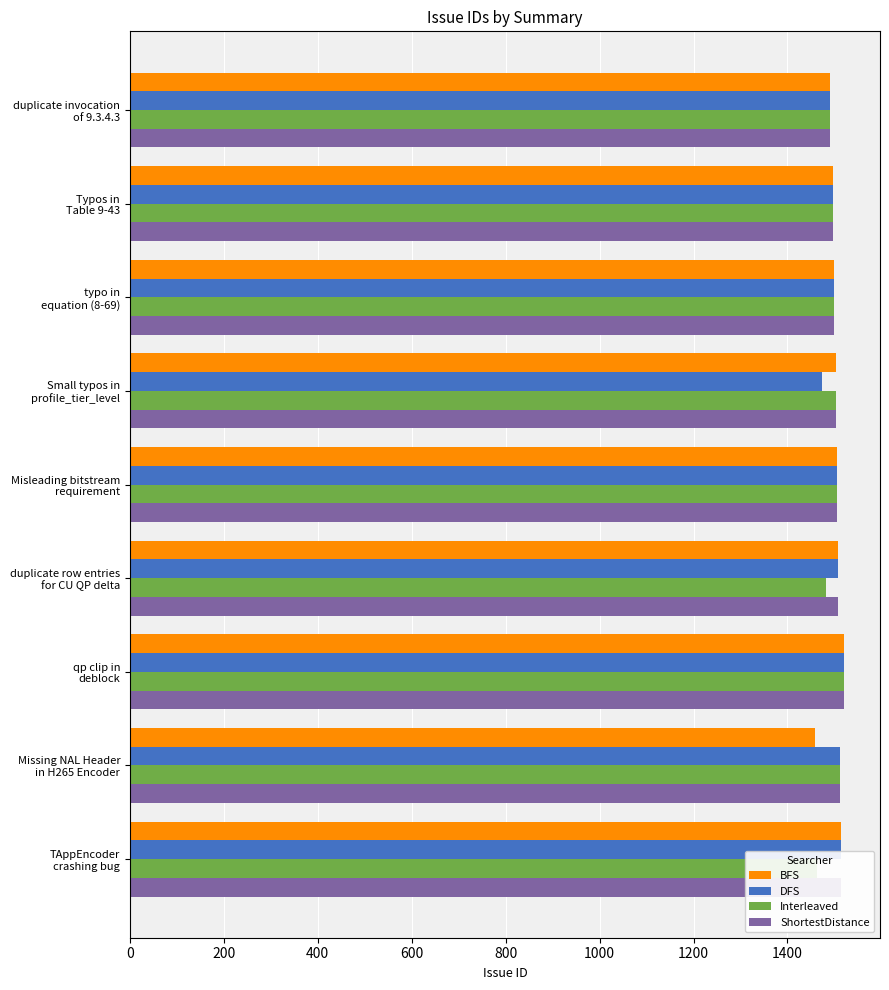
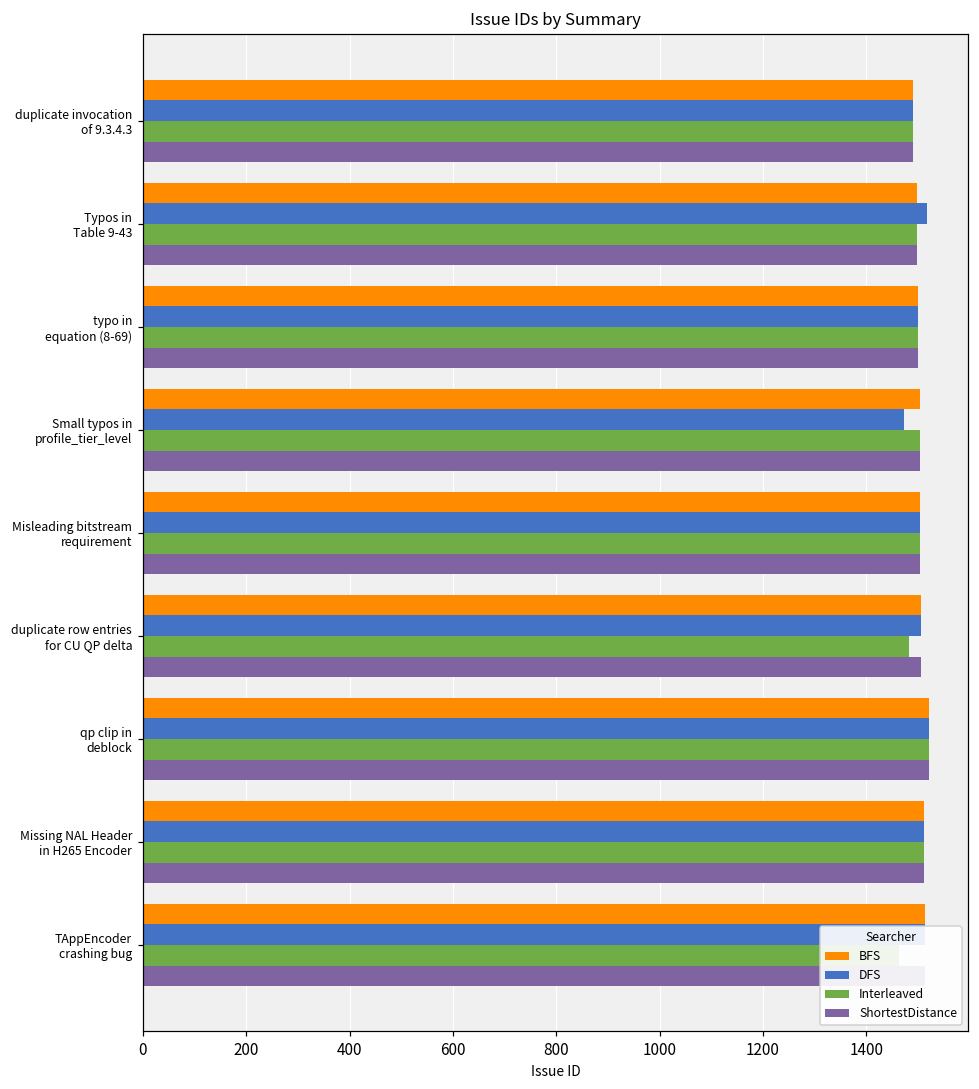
DFS, Typos in Table 9-43: 1500 -> 1520
BFS, Missing NAL Header in H265 Encoder: 1460 -> 1510
